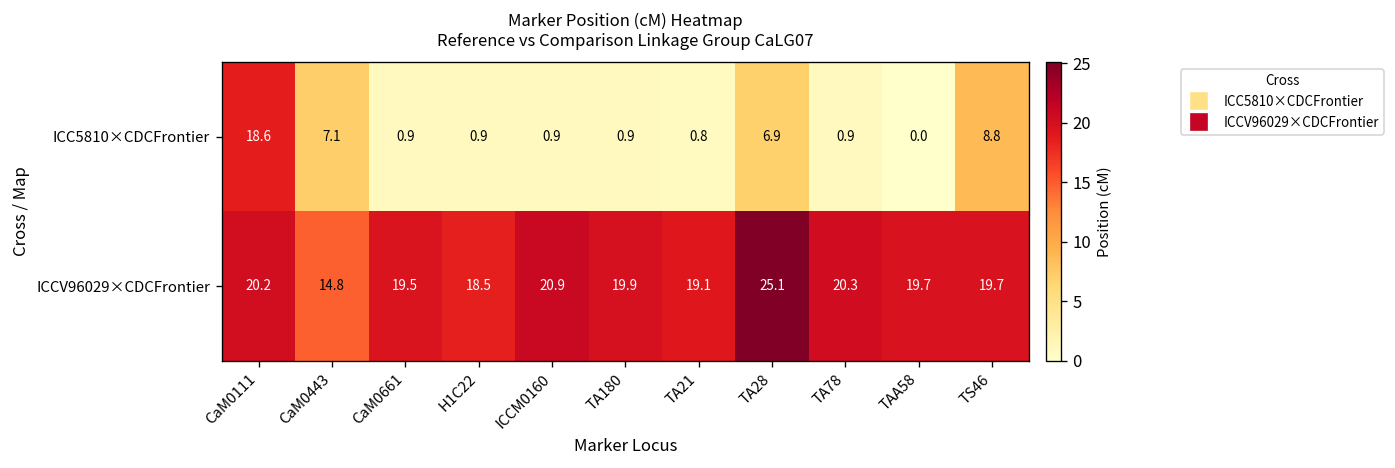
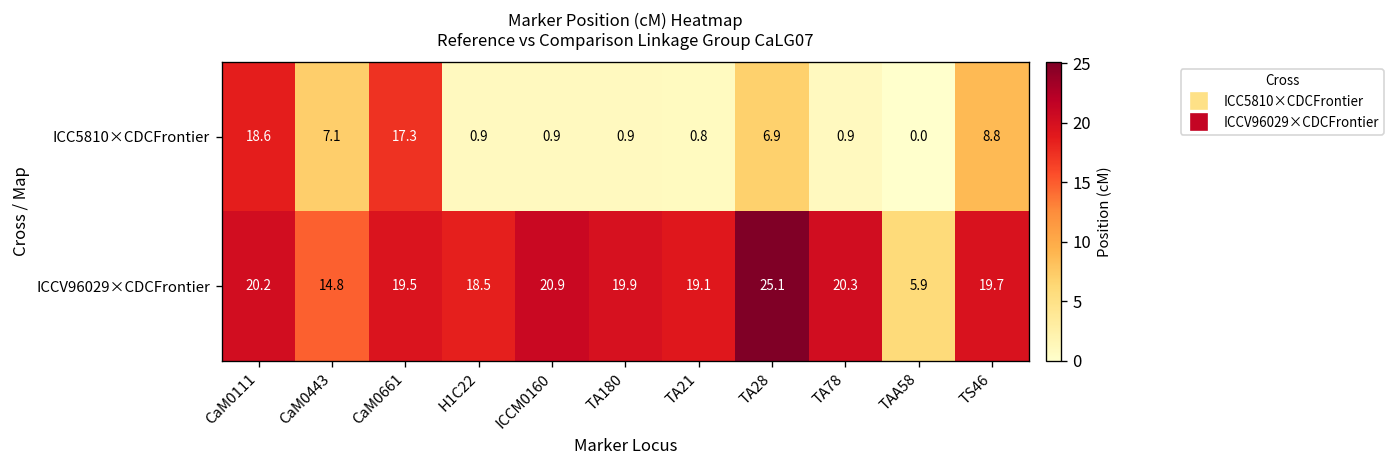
ICC5810×CDCFrontier, CaM0661: 0.9 -> 17.3
ICCV96029×CDCFrontier, TAA58: 19.7 -> 5.9
